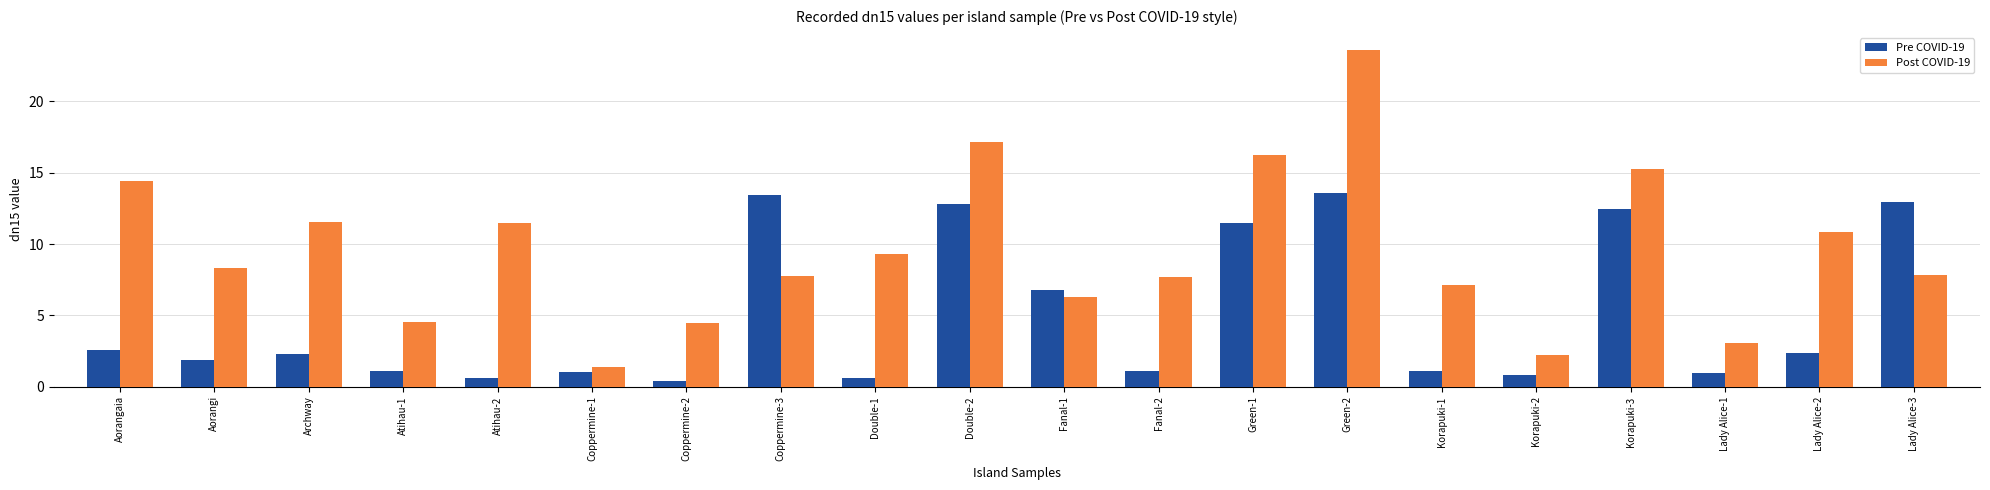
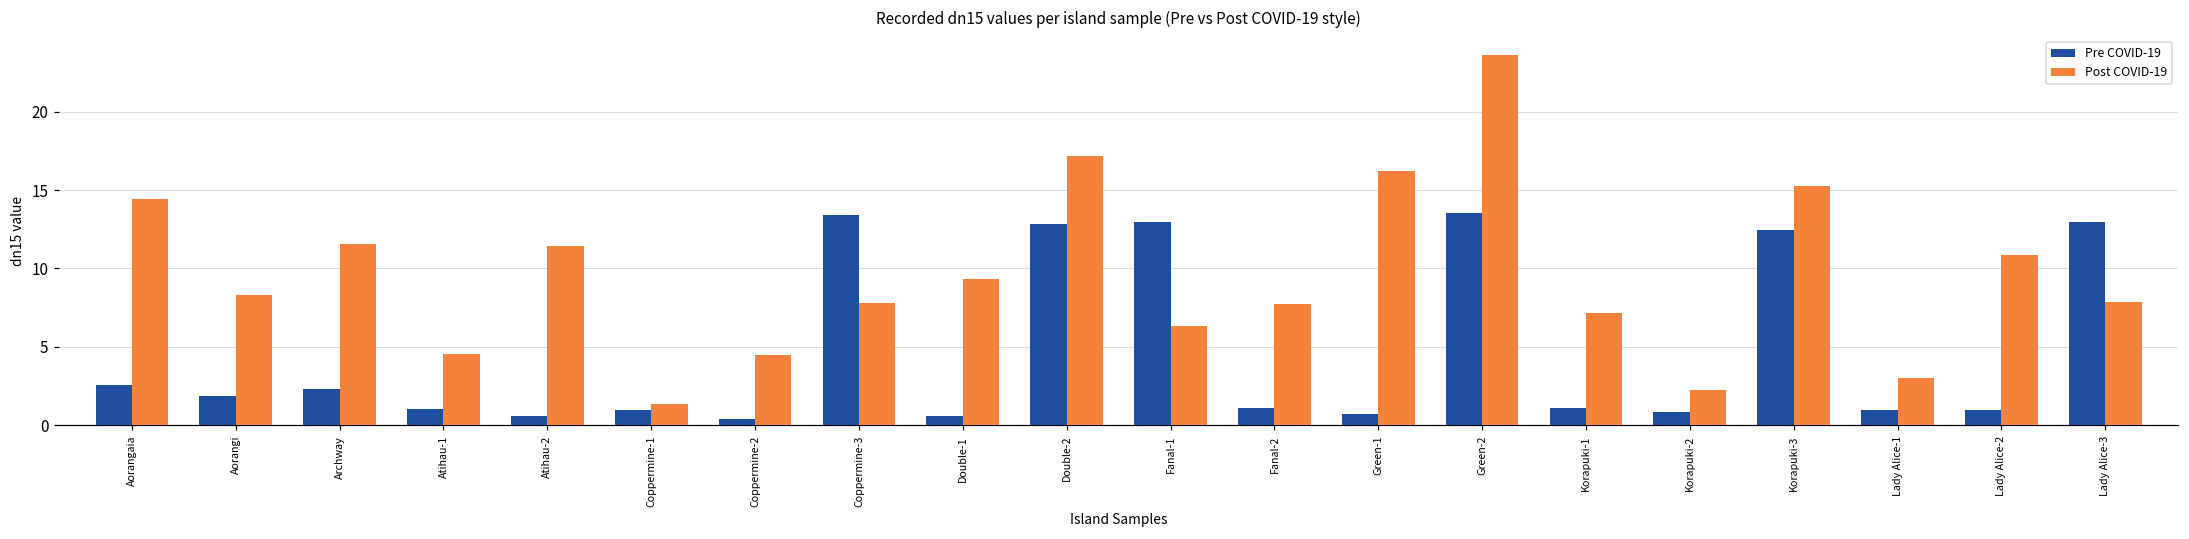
Pre COVID-19, Fanal-1: 6.8 -> 13.0
Pre COVID-19, Green-1: 11.5 -> 0.7
Pre COVID-19, Lady Alice-2: 2.3 -> 1.0
